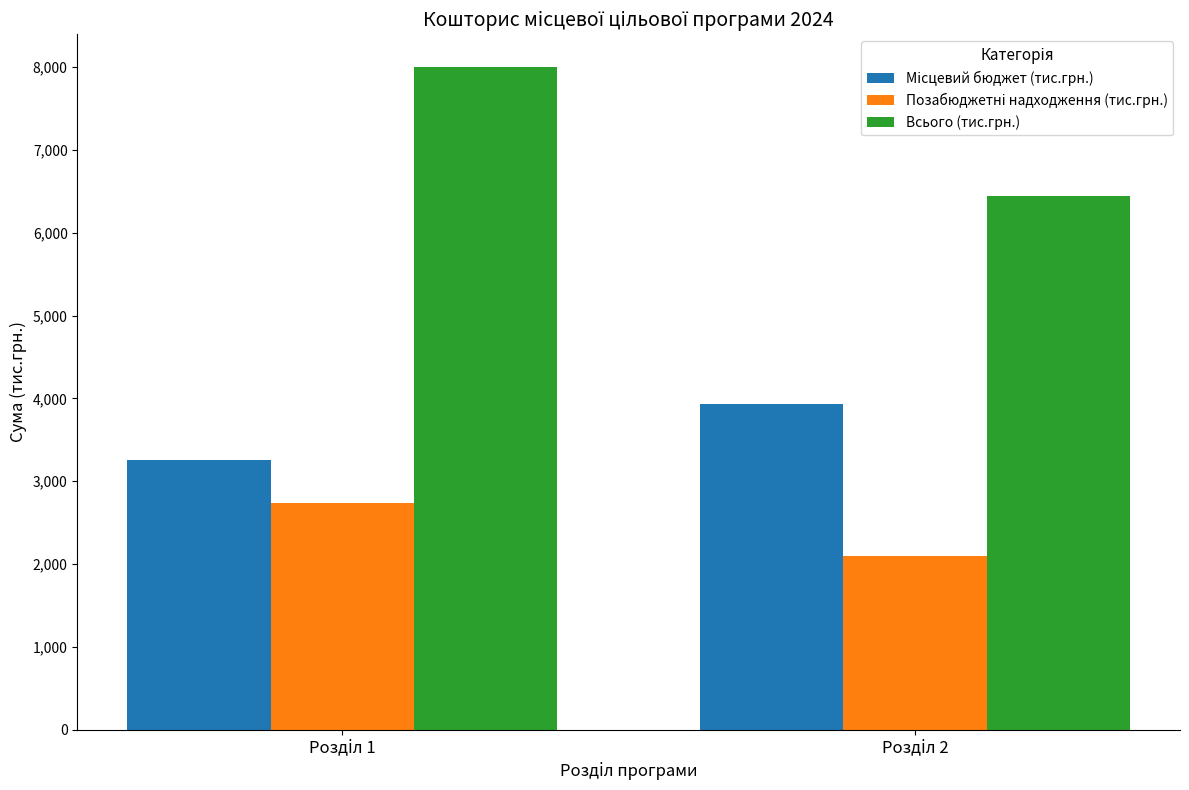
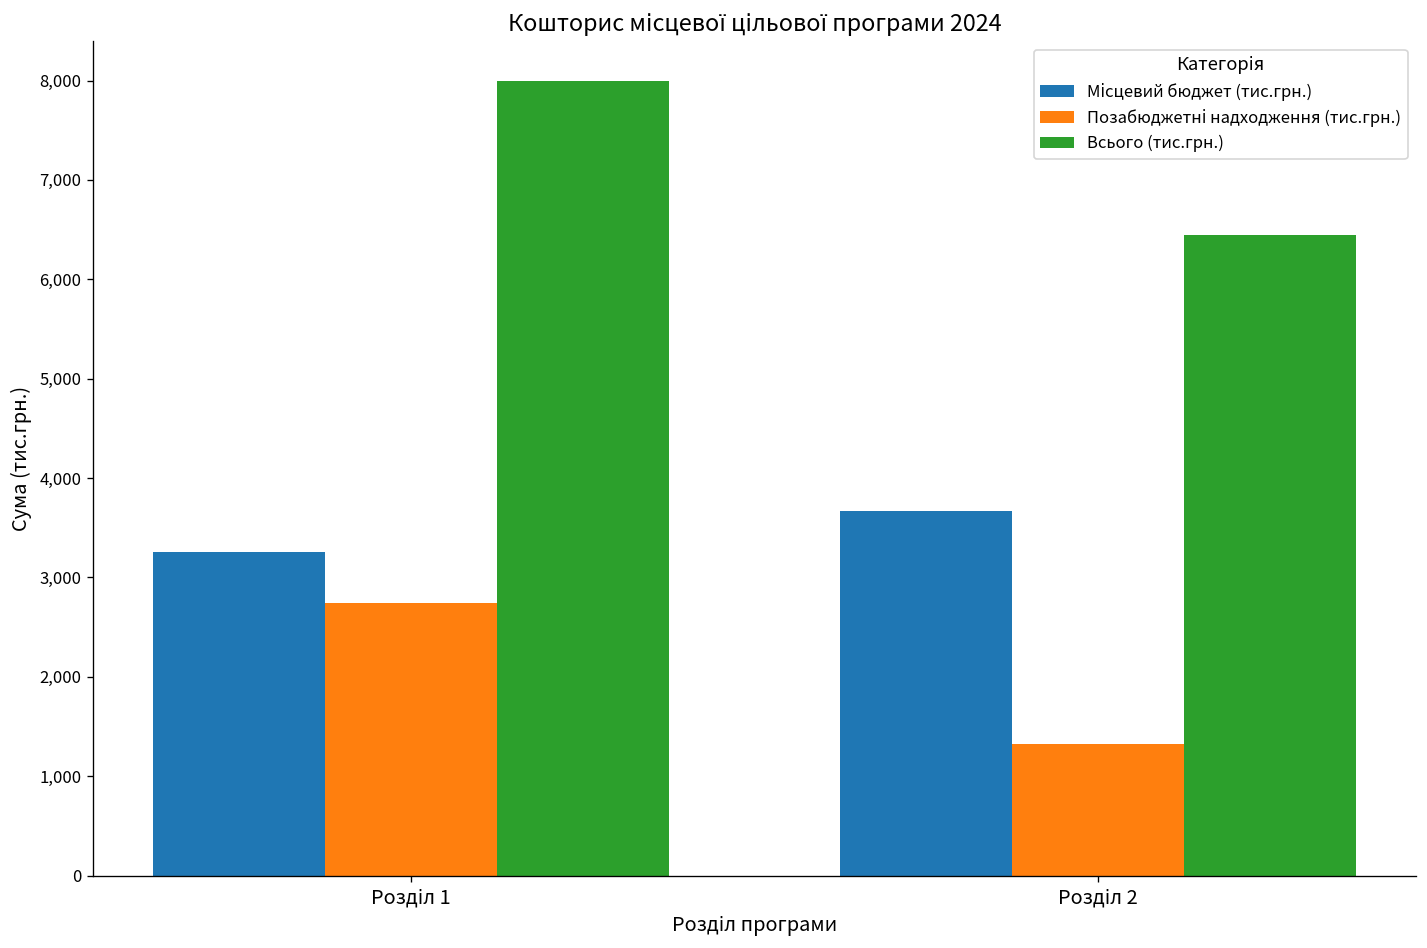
Місцевий бюджет (тис.грн.), Розділ 2: 3,900 -> 3,700
Позабюджетні надходження (тис.грн.), Розділ 2: 2,100 -> 1,300
